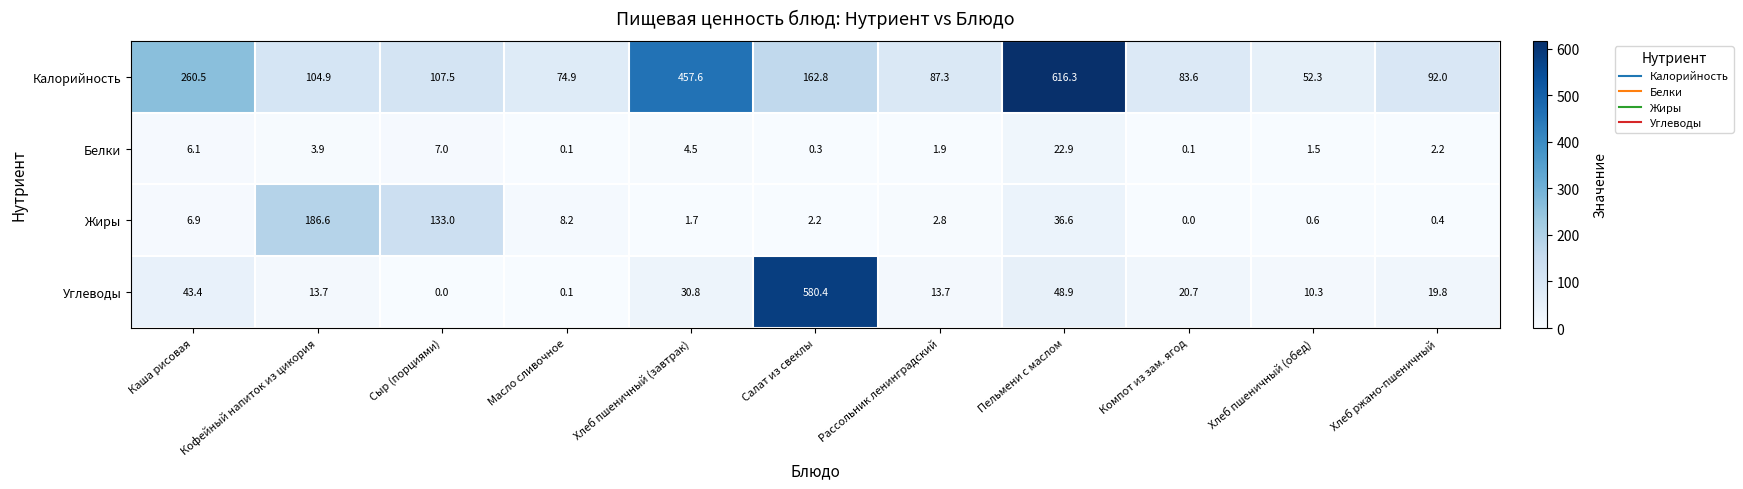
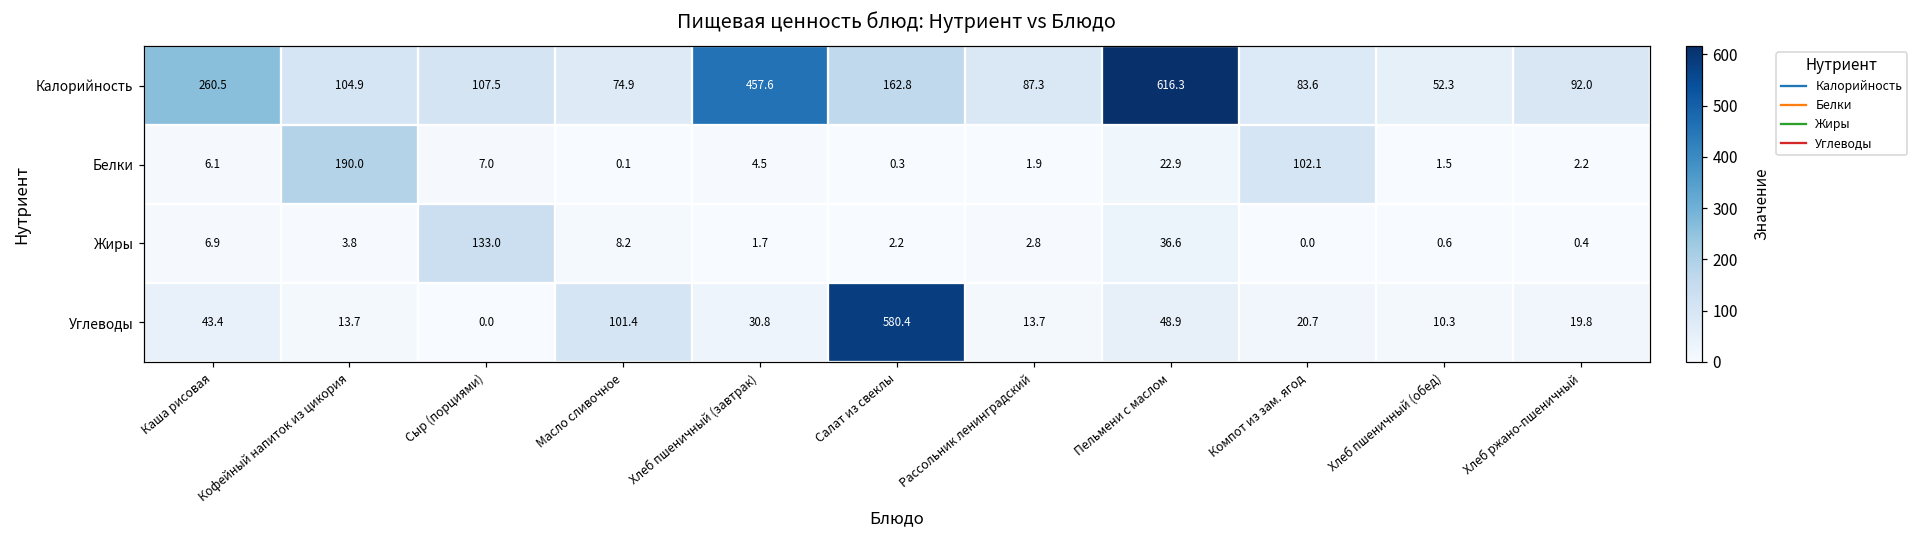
Белки, Кофейный напиток из цикория: 3.9 -> 190.0
Белки, Компот из зам. ягод: 0.1 -> 102.1
Жиры, Кофейный напиток из цикория: 186.6 -> 3.8
Углеводы, Масло сливочное: 0.1 -> 101.4
